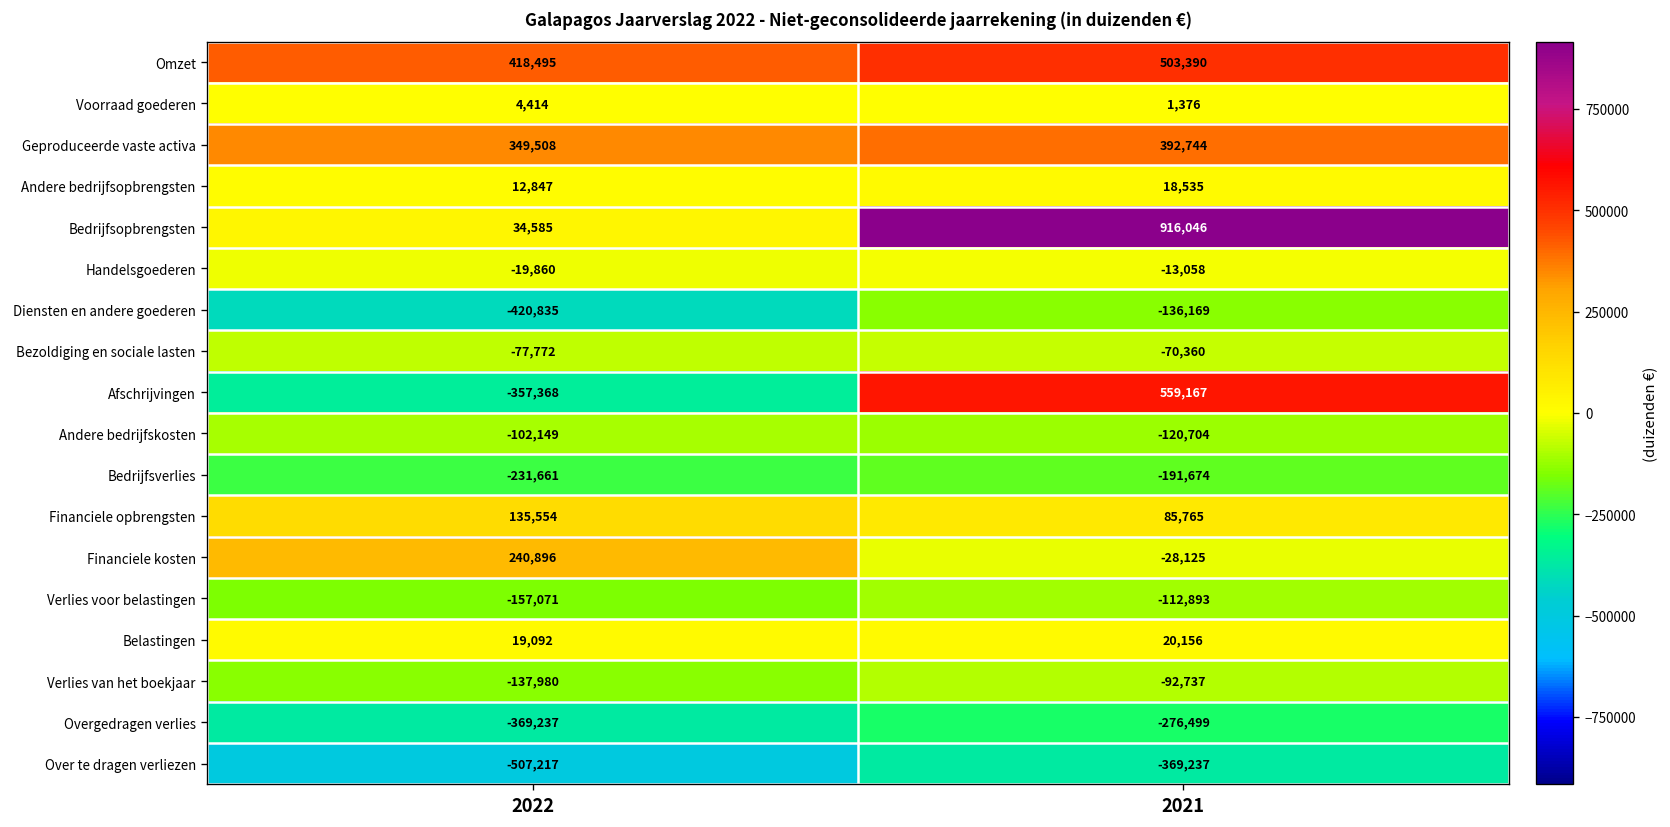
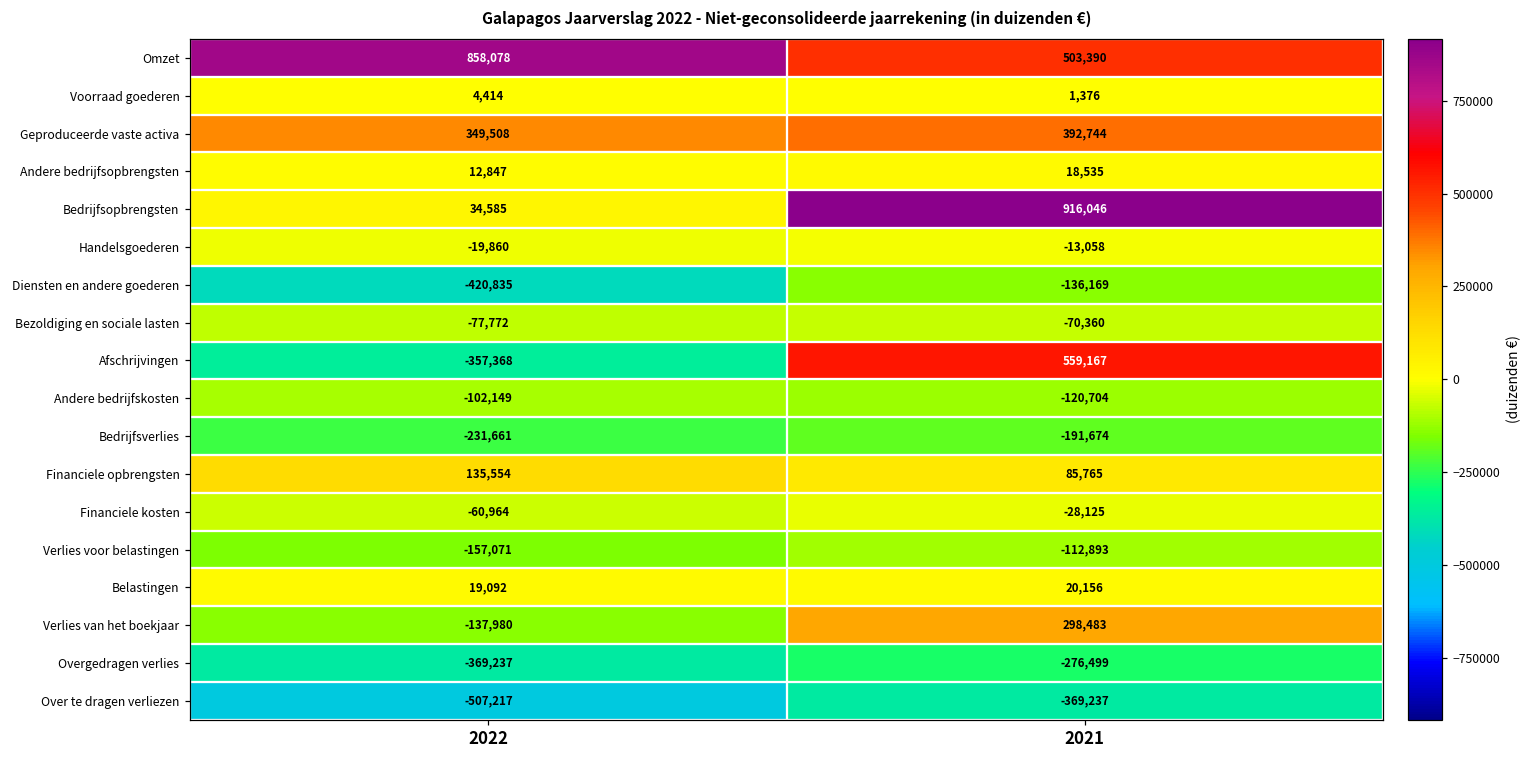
Omzet, 2022: 418,495 -> 858,078
Financiele kosten, 2022: 240,896 -> -60,964
Verlies van het boekjaar, 2021: -92,737 -> 298,483
